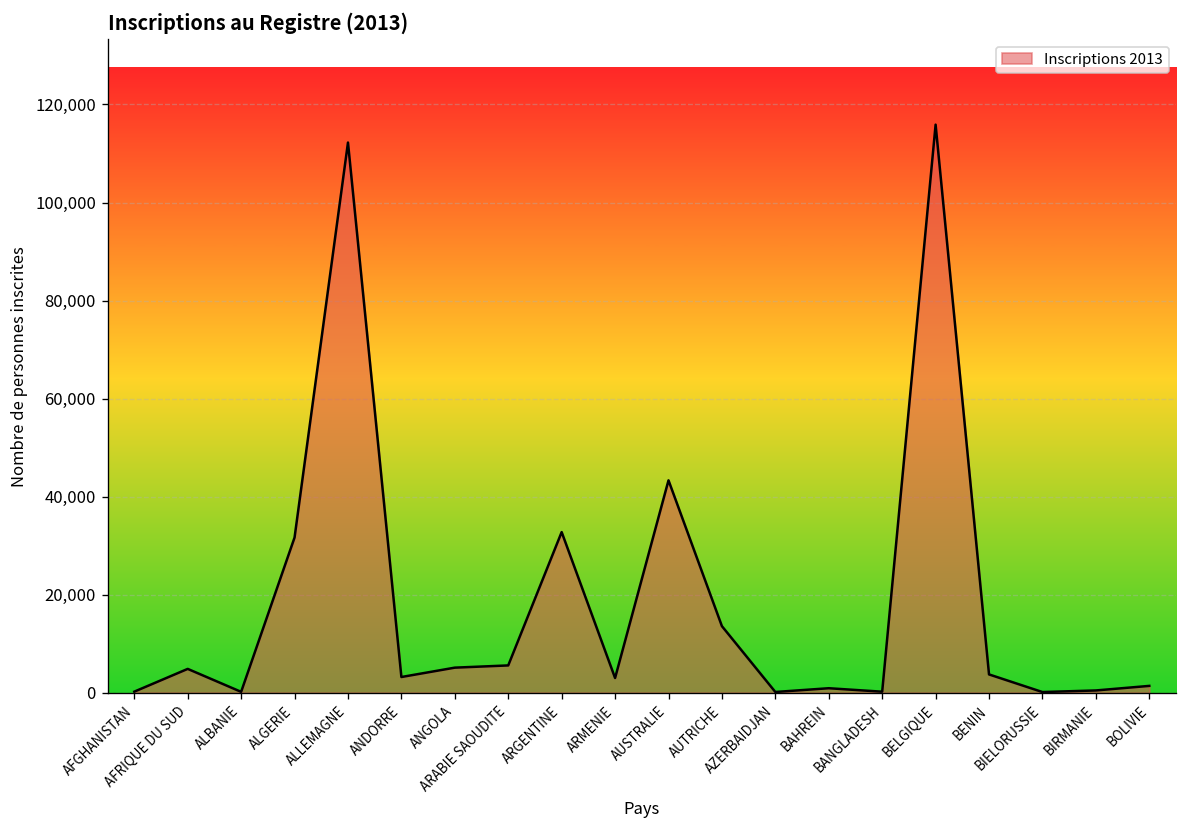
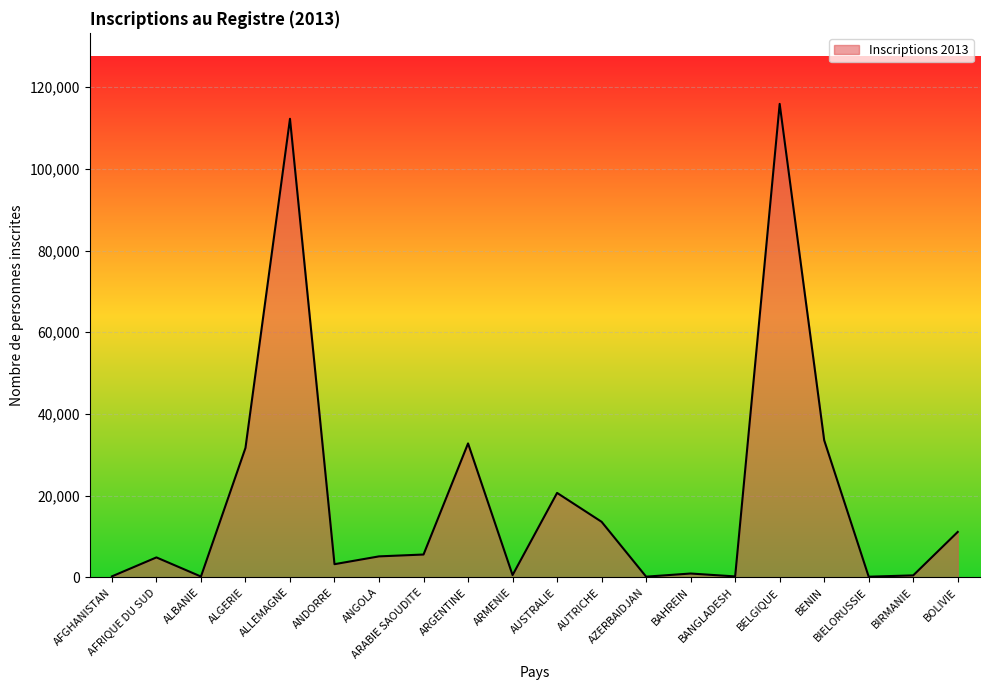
ARMENIE: 3,000 -> 1,000
AUSTRALIE: 43,000 -> 21,000
BENIN: 4,000 -> 34,000
BOLIVIE: 1,000 -> 11,000
